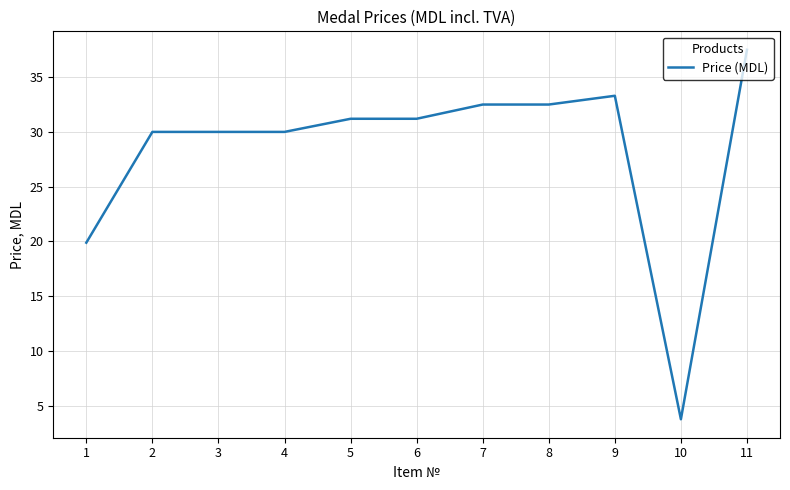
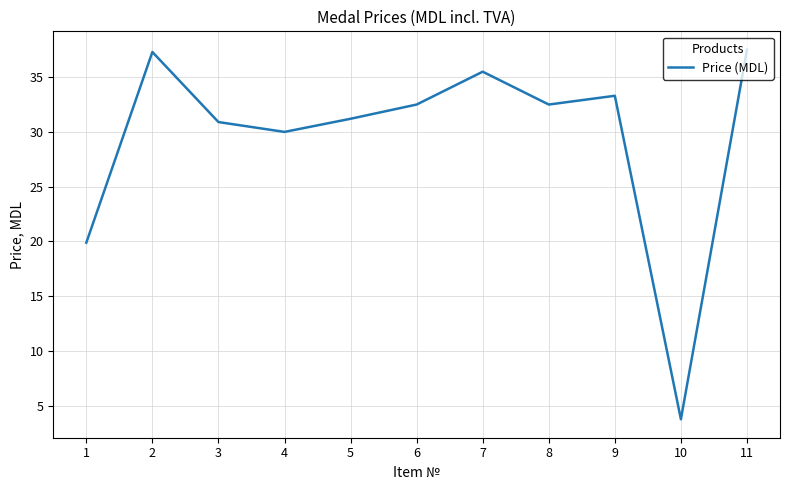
2: 30.0 -> 37.3
3: 30.0 -> 30.9
6: 31.2 -> 32.5
7: 32.5 -> 35.5
